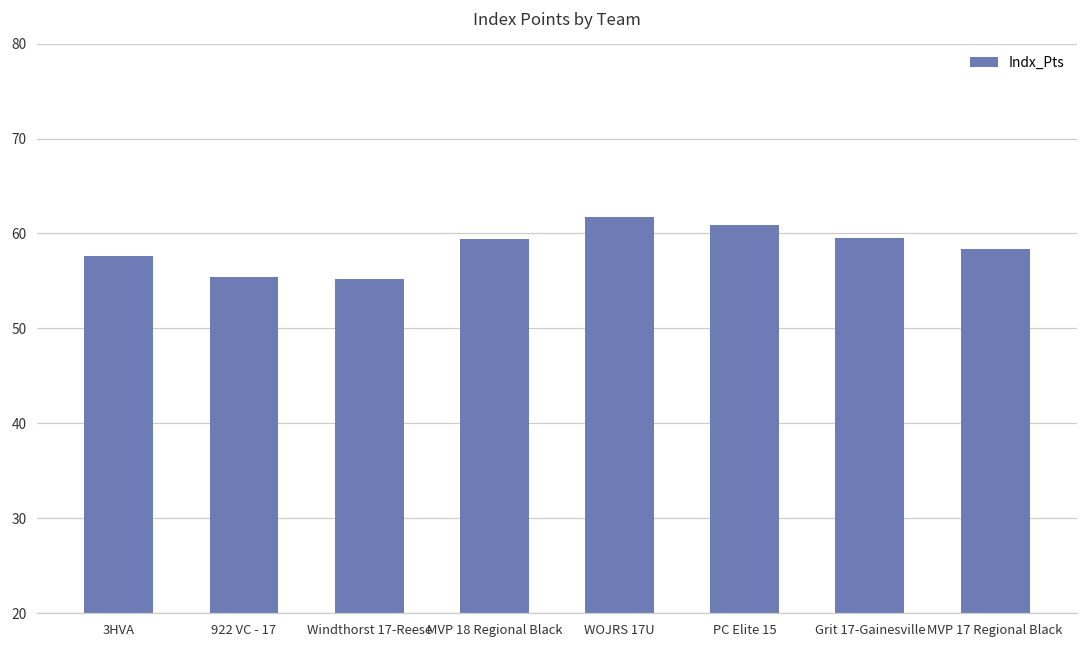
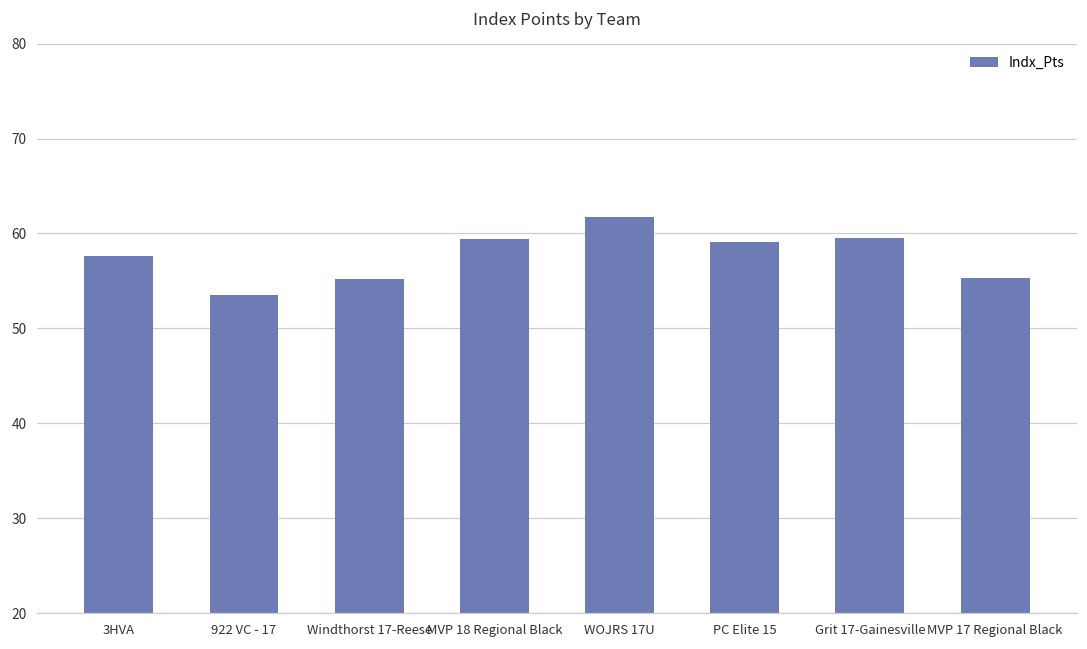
922 VC - 17: 55 -> 54
PC Elite 15: 61 -> 59
MVP 17 Regional Black: 58 -> 55
